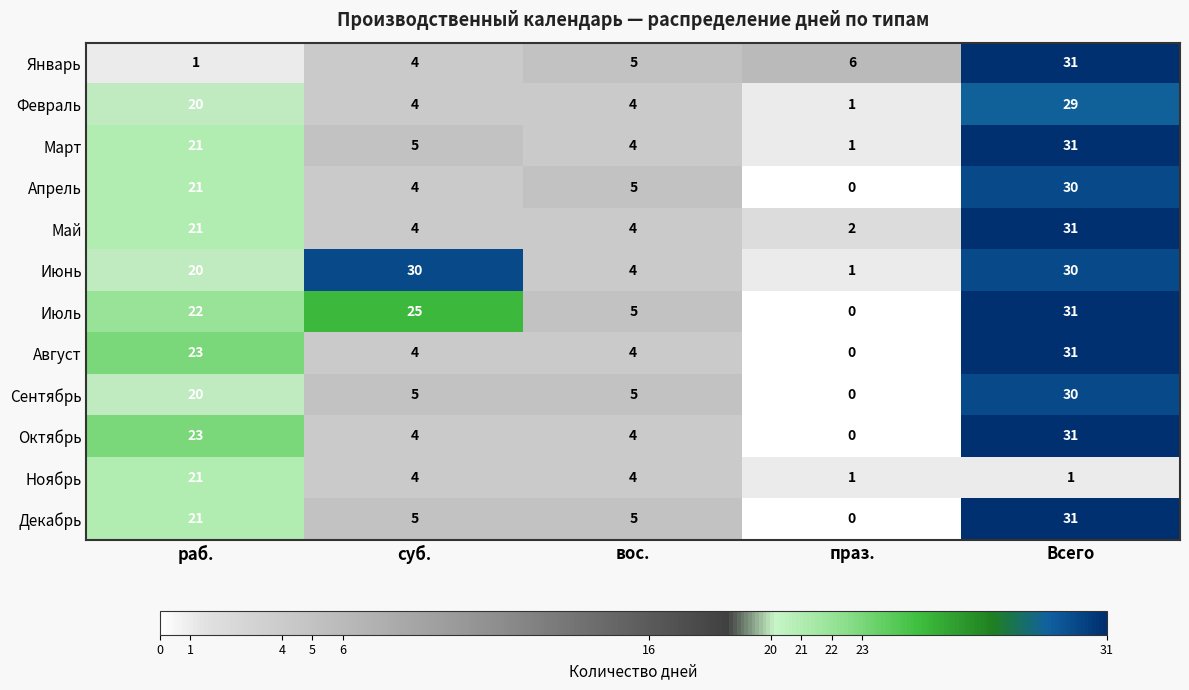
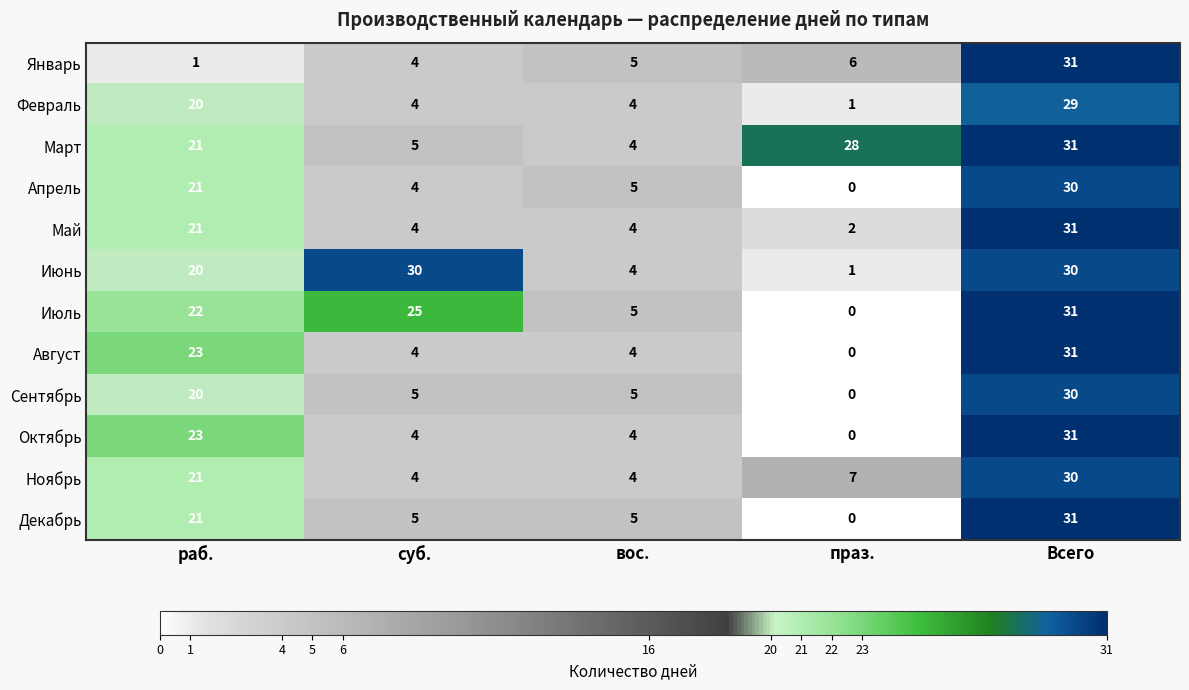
Март, праз.: 1 -> 28
Ноябрь, праз.: 1 -> 7
Ноябрь, Всего: 1 -> 30
